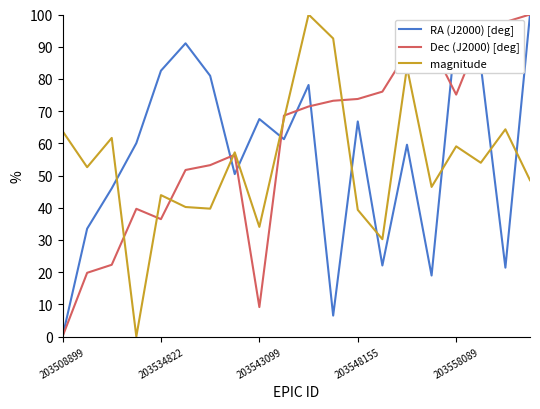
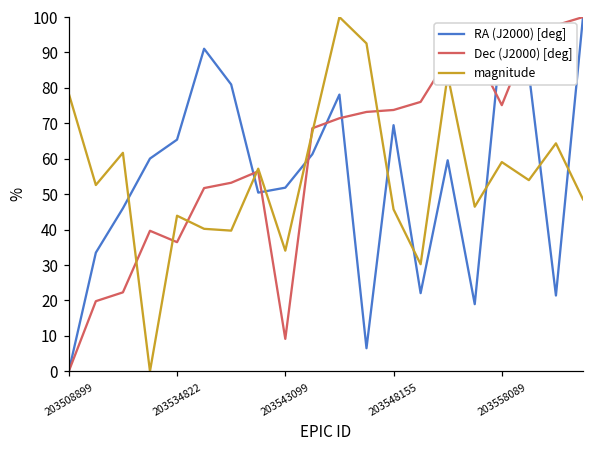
magnitude, 203508899: 64 -> 78
RA (J2000) [deg], 203534822: 83 -> 65
RA (J2000) [deg], 203543099: 68 -> 52
RA (J2000) [deg], 203548155: 67 -> 69
magnitude, 203548155: 39 -> 46
